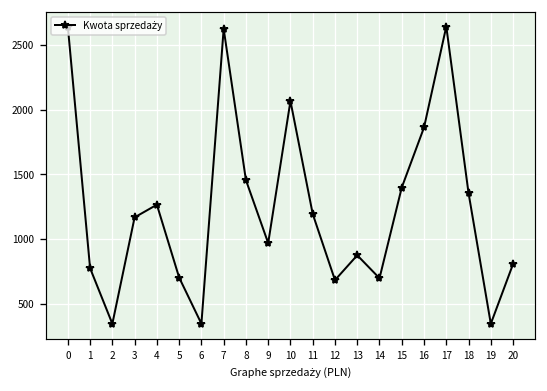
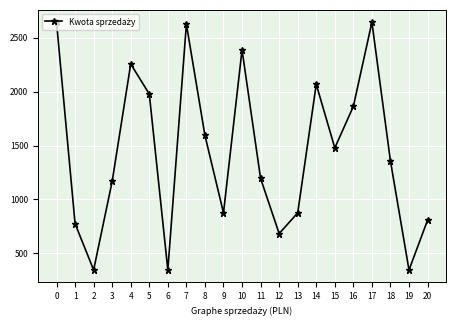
4: 1270 -> 2260
5: 700 -> 1980
8: 1460 -> 1590
9: 970 -> 880
10: 2070 -> 2390
14: 700 -> 2070
15: 1400 -> 1480
